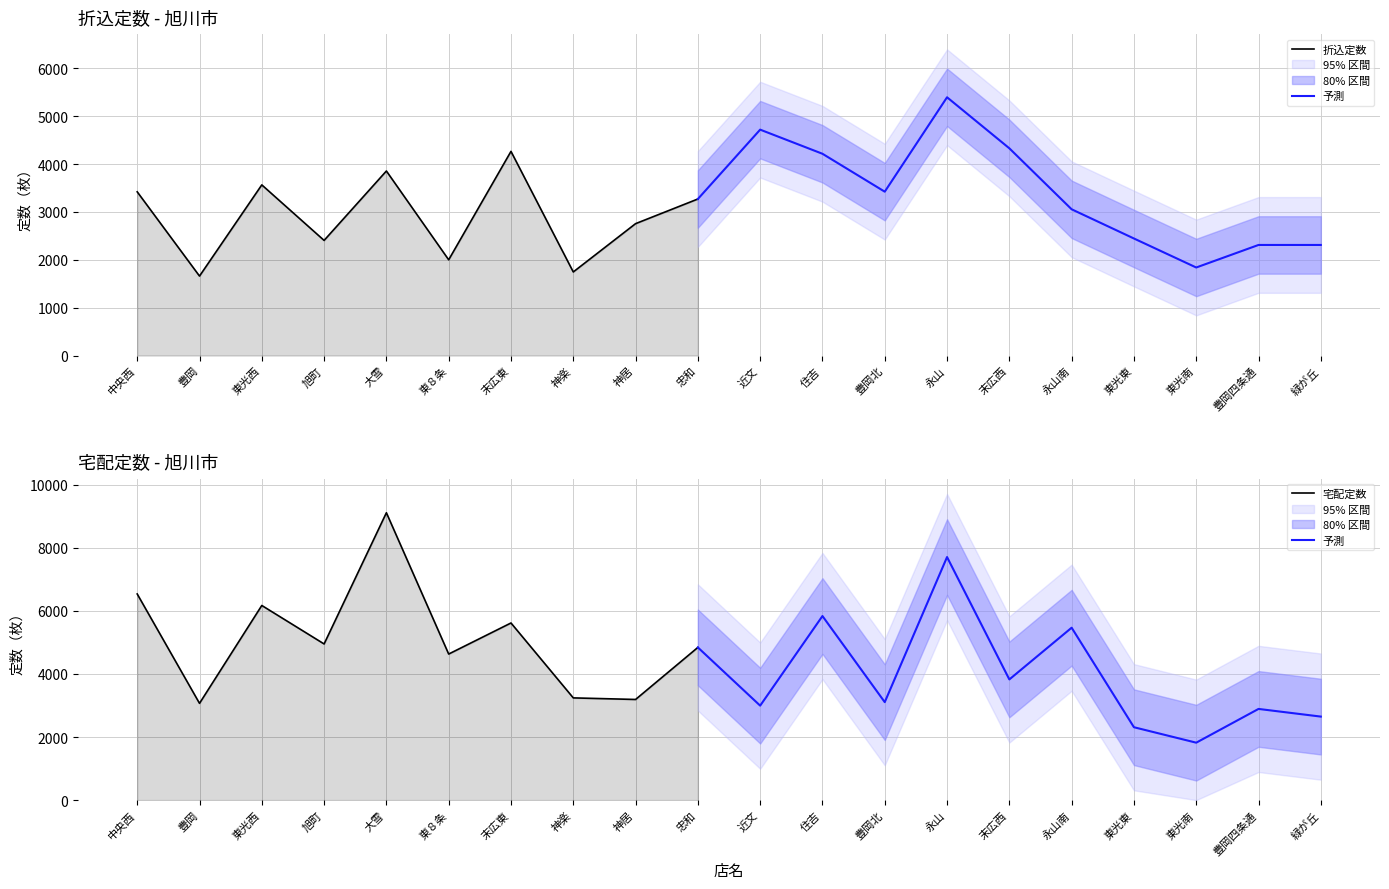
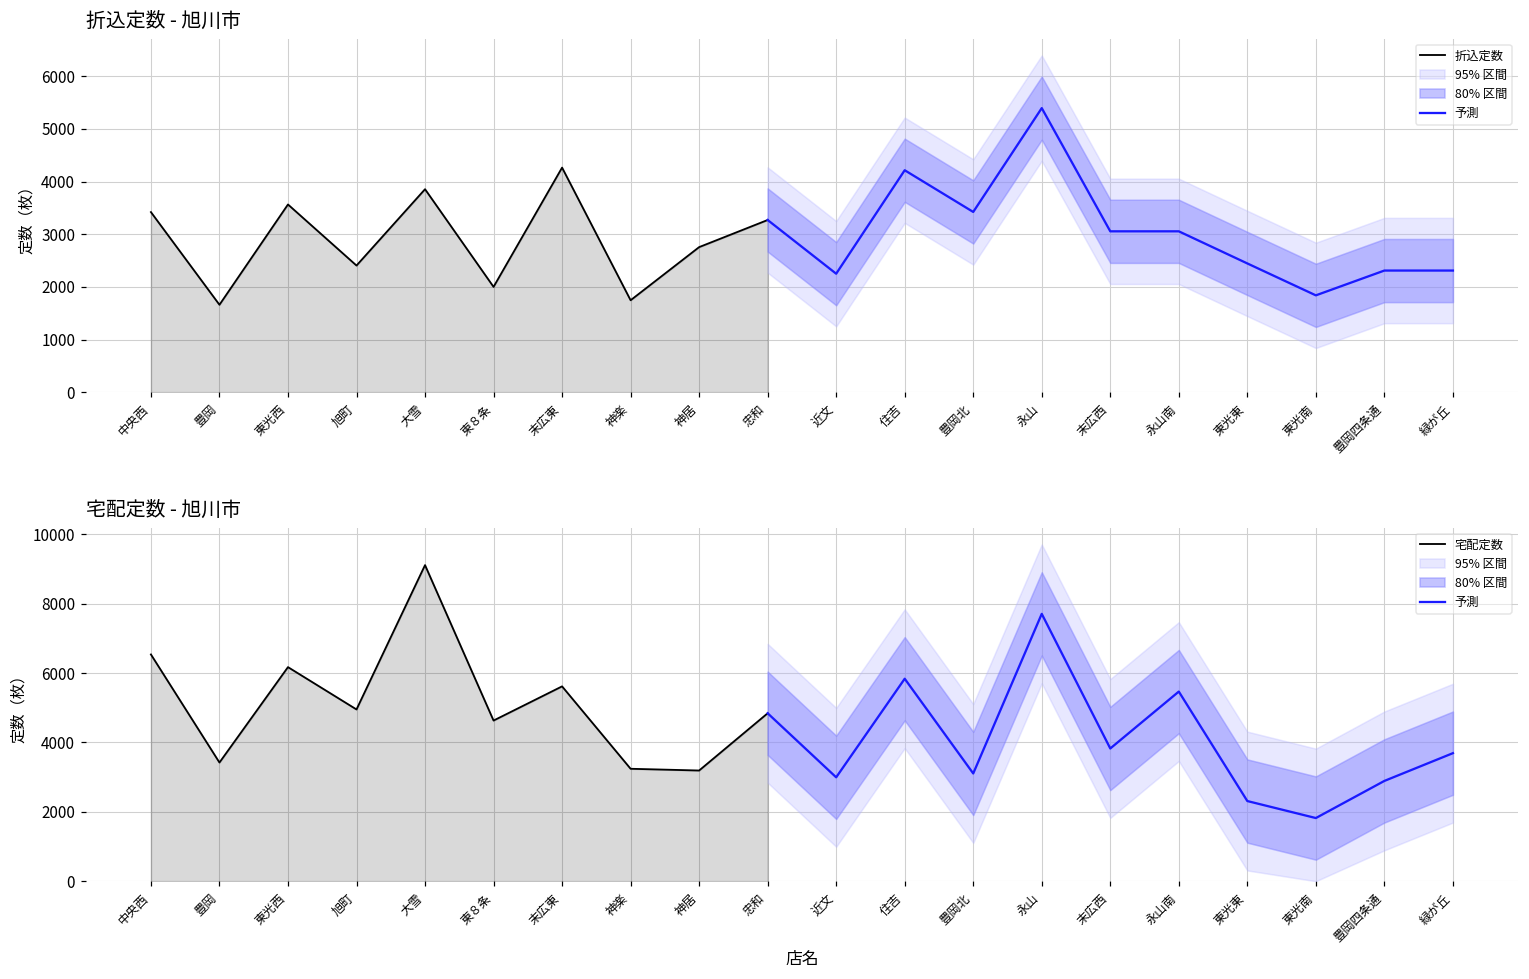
折込定数 - 旭川市, 予測, 近文: 4700 -> 2300
折込定数 - 旭川市, 予測, 末広西: 4300 -> 3100
宅配定数 - 旭川市, 宅配定数, 豊岡: 3100 -> 3400
宅配定数 - 旭川市, 予測, 緑が丘: 2600 -> 3700
